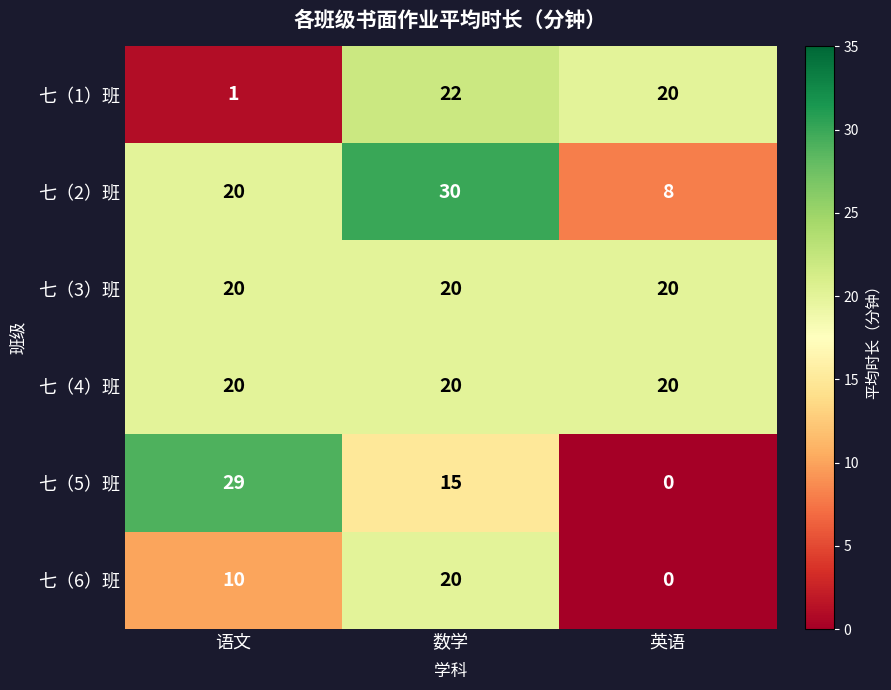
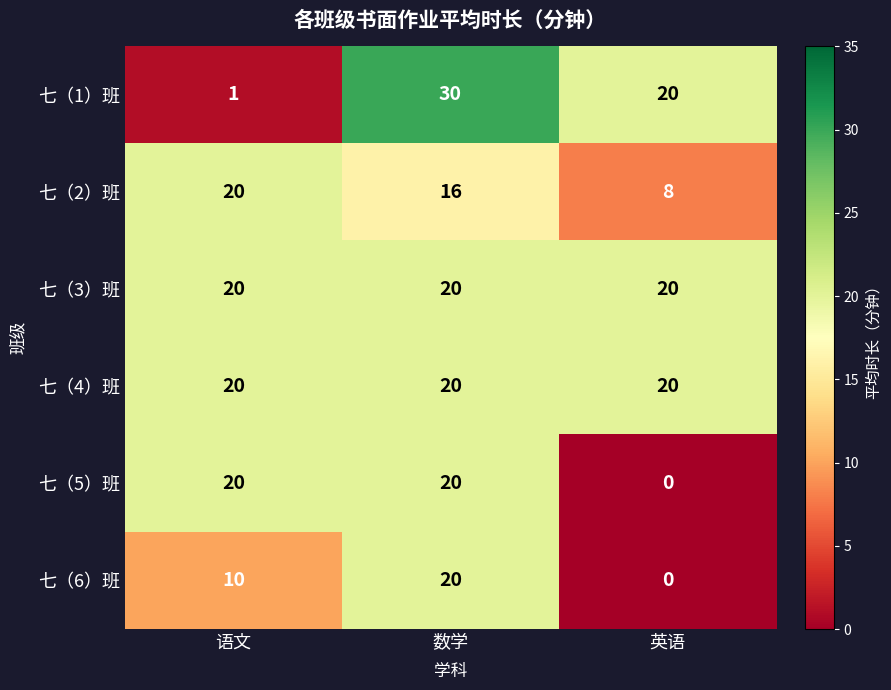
七（1）班, 数学: 22 -> 30
七（2）班, 数学: 30 -> 16
七（5）班, 语文: 29 -> 20
七（5）班, 数学: 15 -> 20
